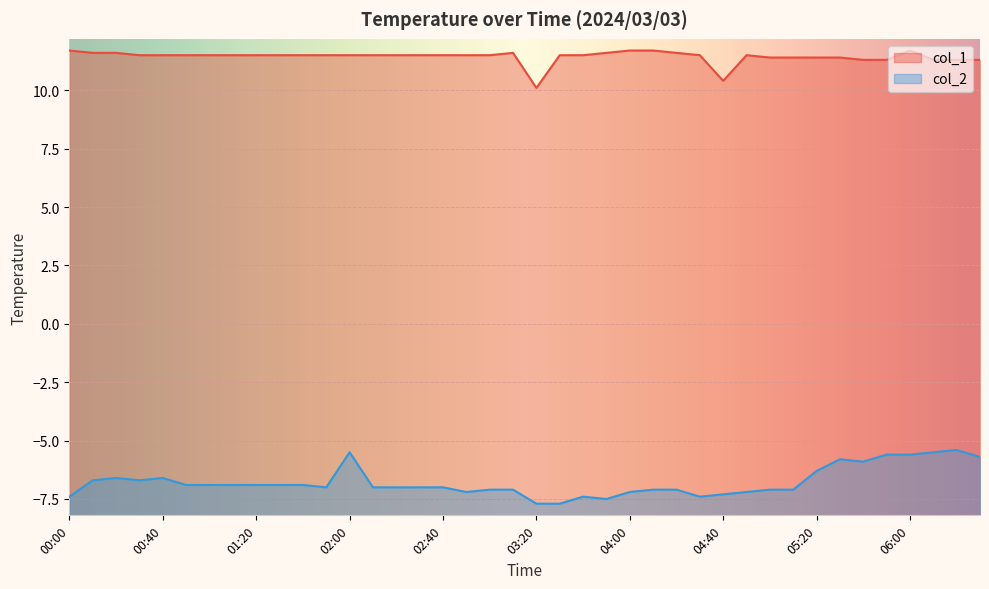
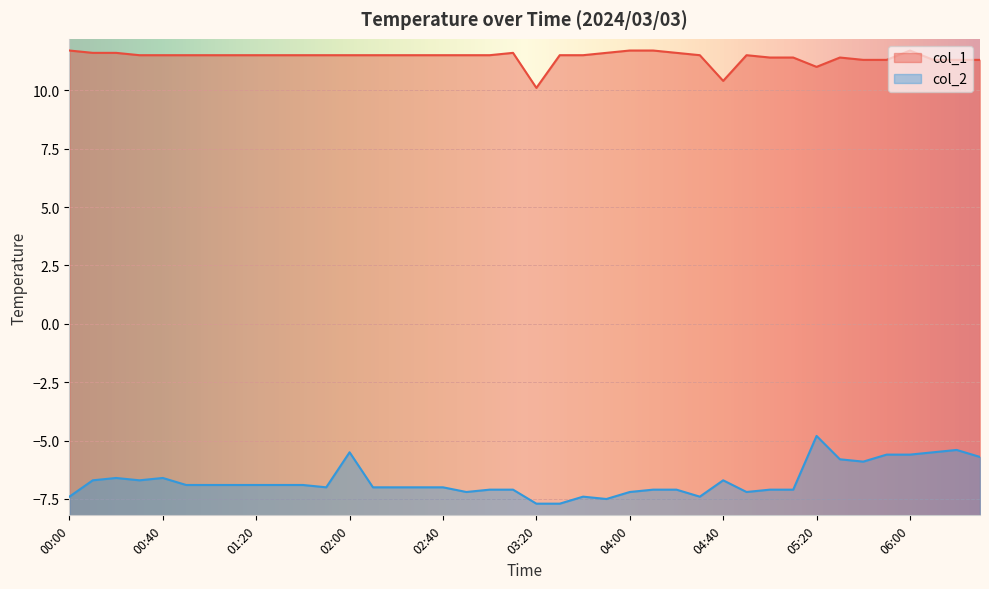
col_2, 04:40: -7.3 -> -6.7
col_1, 05:20: 11.4 -> 11.0
col_2, 05:20: -6.3 -> -4.8
